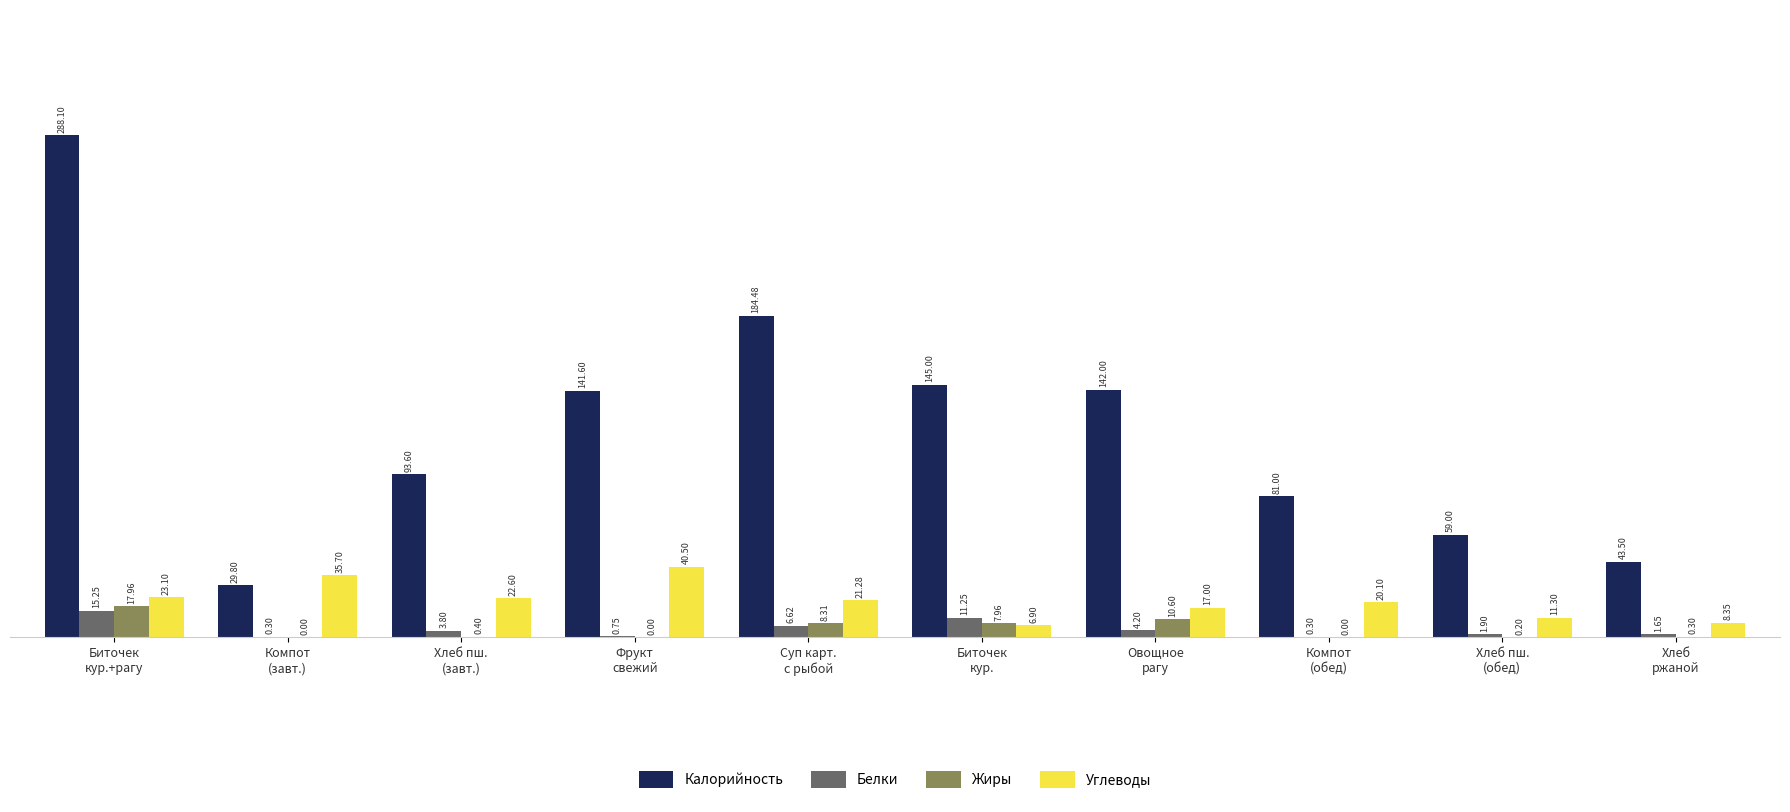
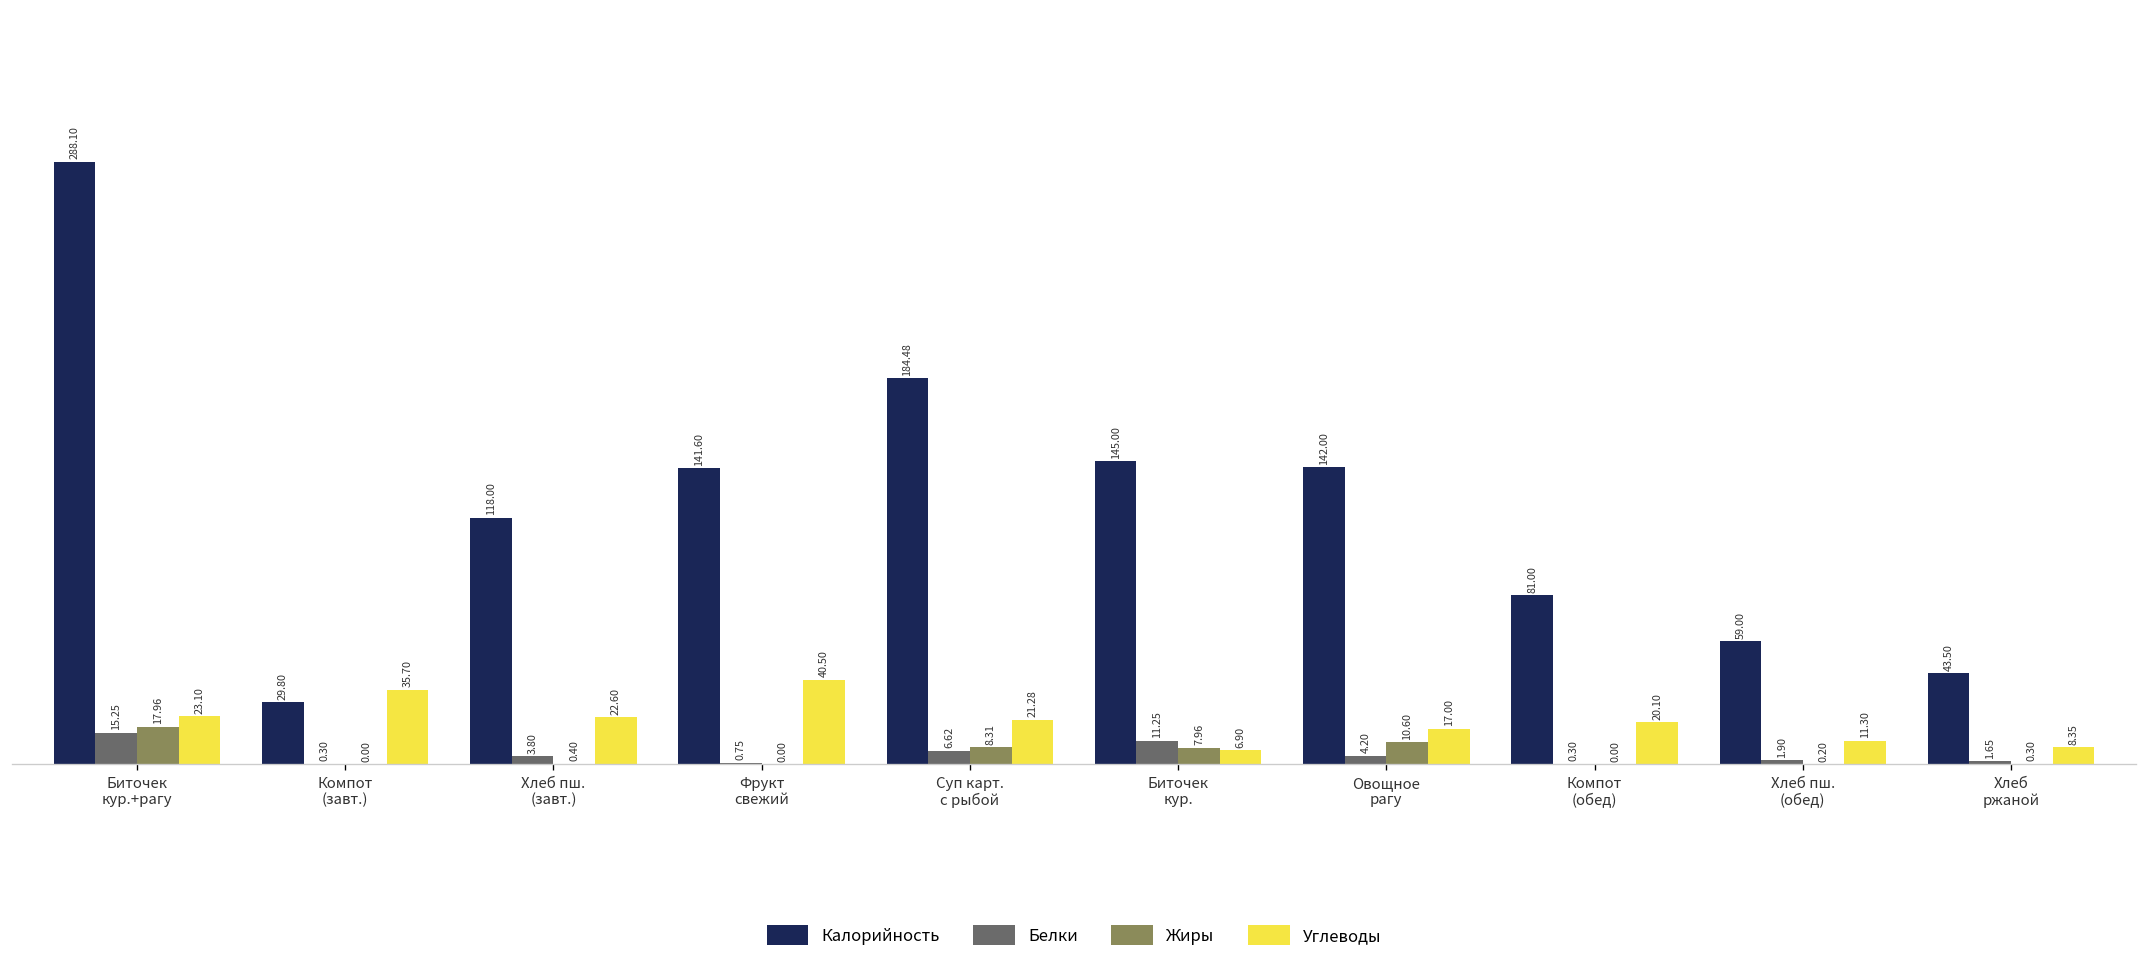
Калорийность, Хлеб пш. (завт.): 93.60 -> 118.00
